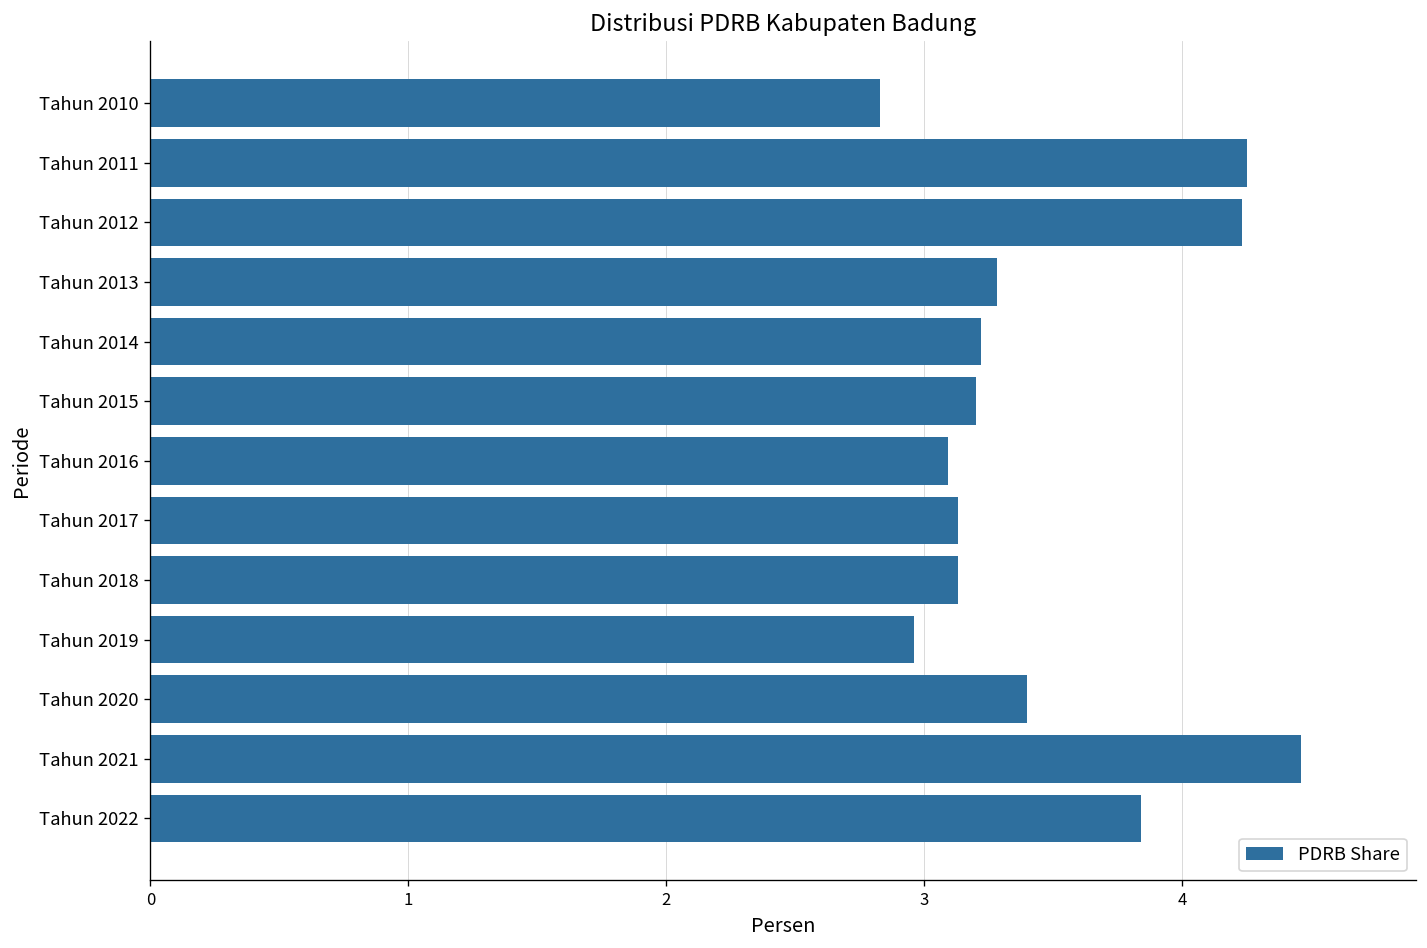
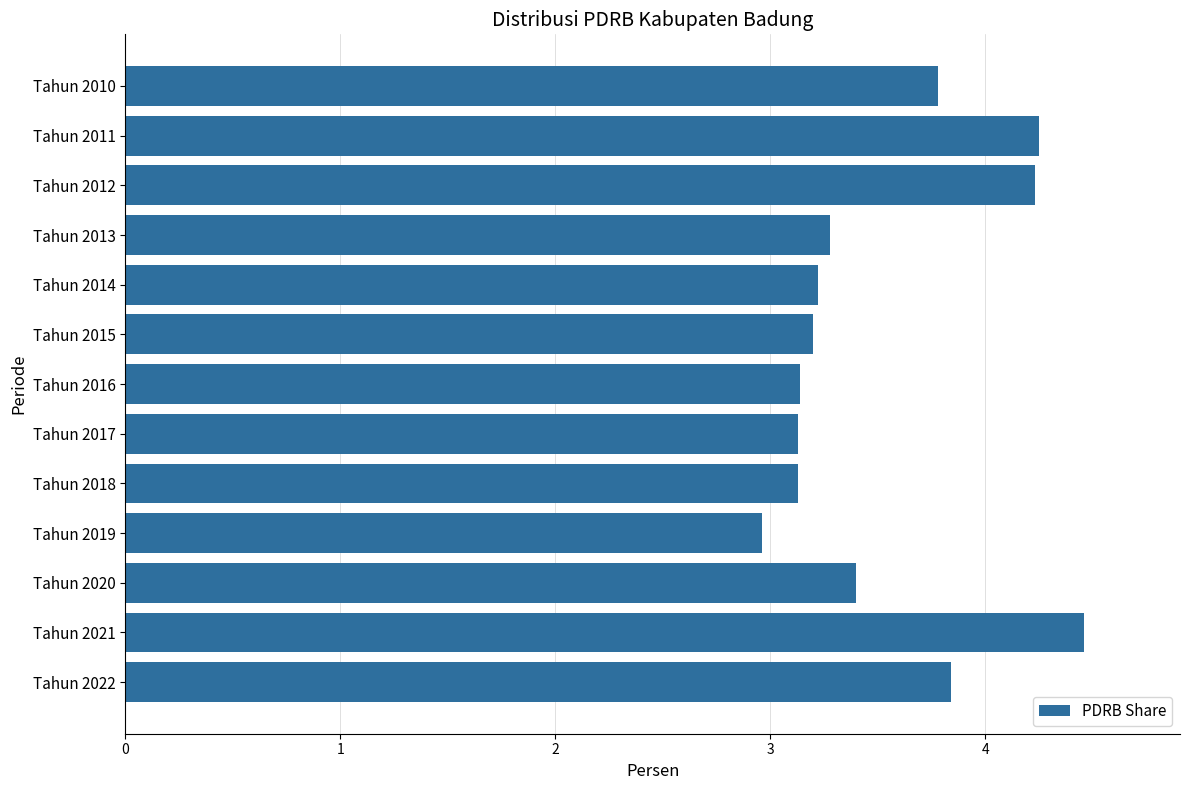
Tahun 2010: 2.83 -> 3.78
Tahun 2016: 3.09 -> 3.14
